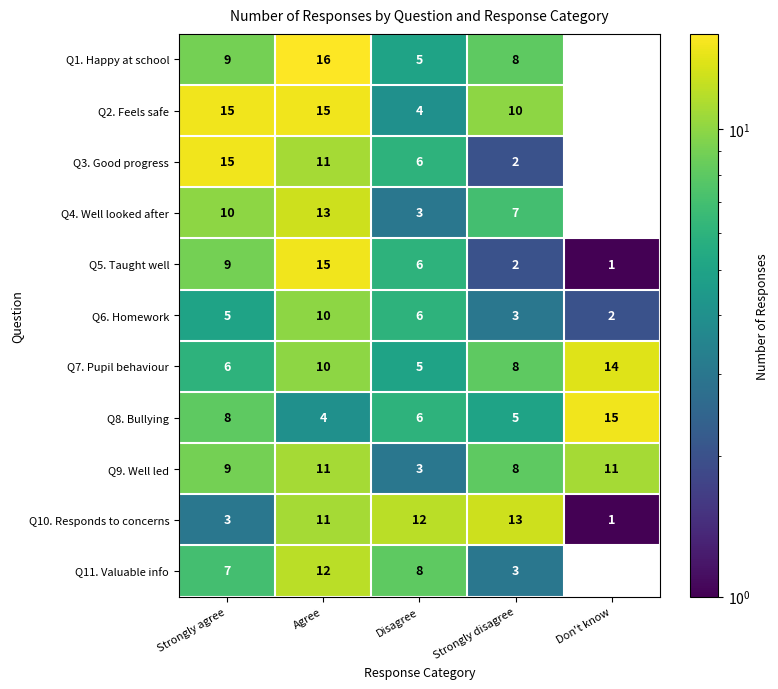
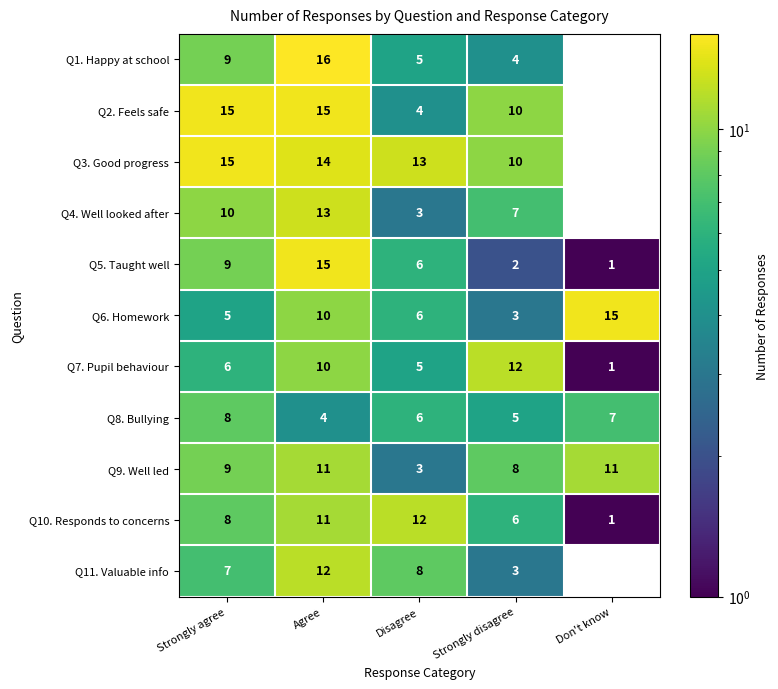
Q1. Happy at school, Strongly disagree: 8 -> 4
Q3. Good progress, Agree: 11 -> 14
Q3. Good progress, Disagree: 6 -> 13
Q3. Good progress, Strongly disagree: 2 -> 10
Q6. Homework, Don't know: 2 -> 15
Q7. Pupil behaviour, Strongly disagree: 8 -> 12
Q7. Pupil behaviour, Don't know: 14 -> 1
Q8. Bullying, Don't know: 15 -> 7
Q10. Responds to concerns, Strongly agree: 3 -> 8
Q10. Responds to concerns, Strongly disagree: 13 -> 6
